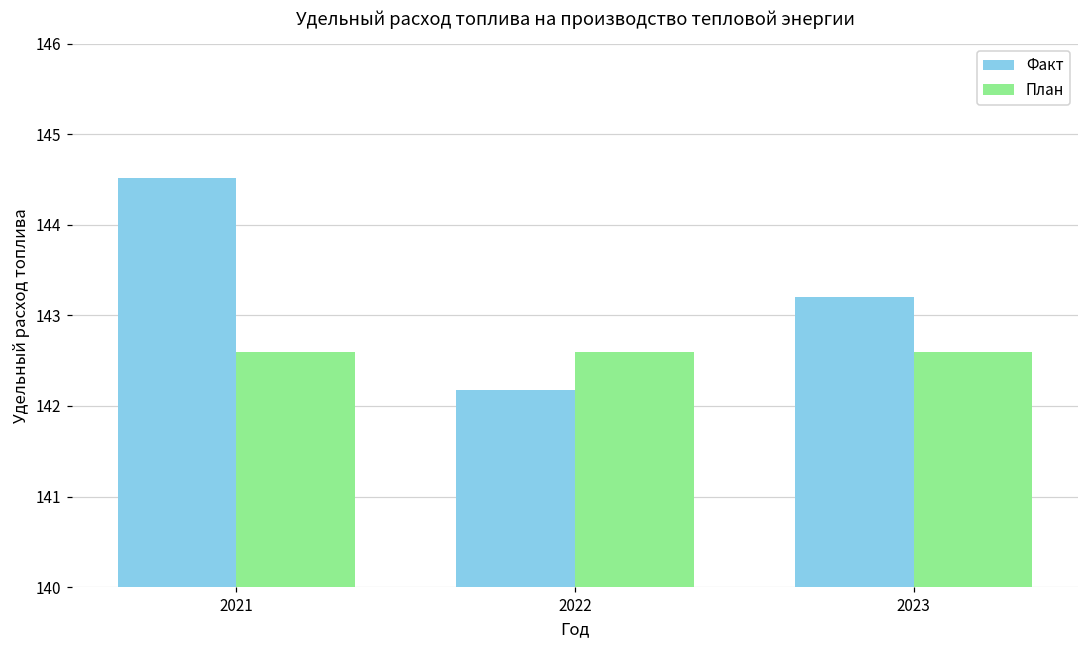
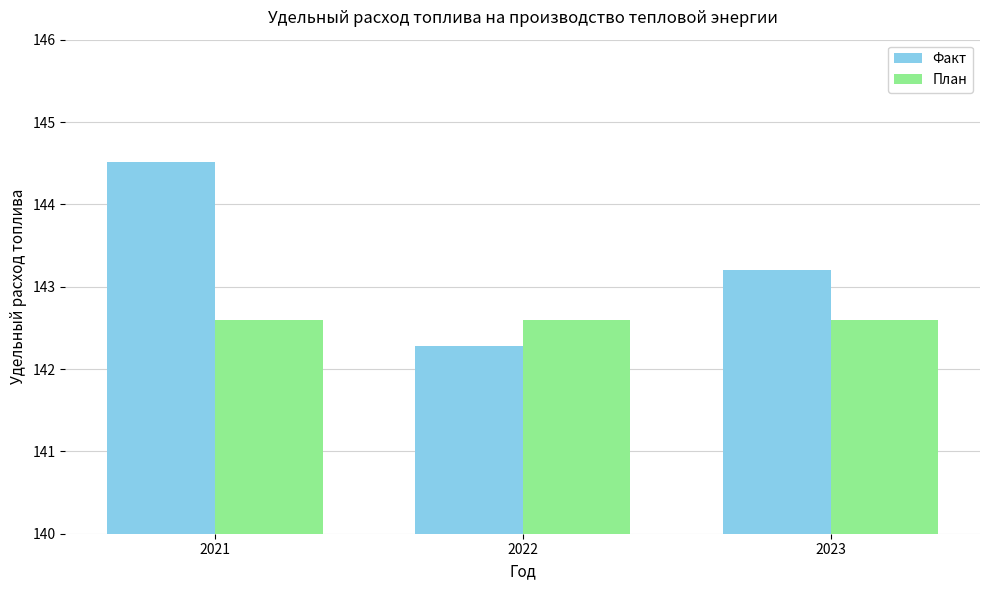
Факт, 2022: 142.2 -> 142.3
